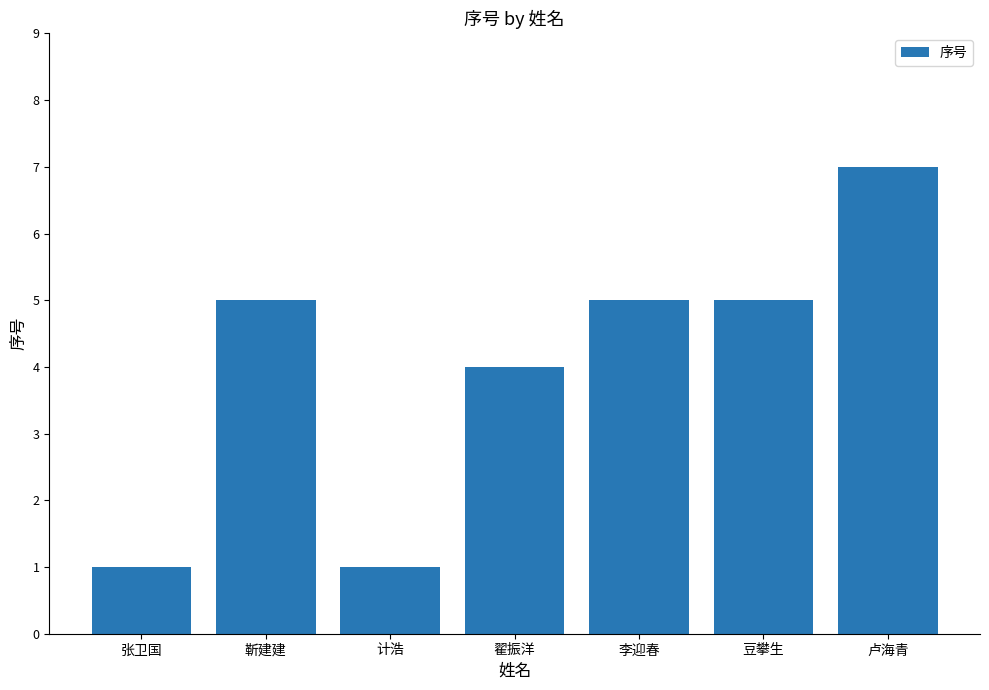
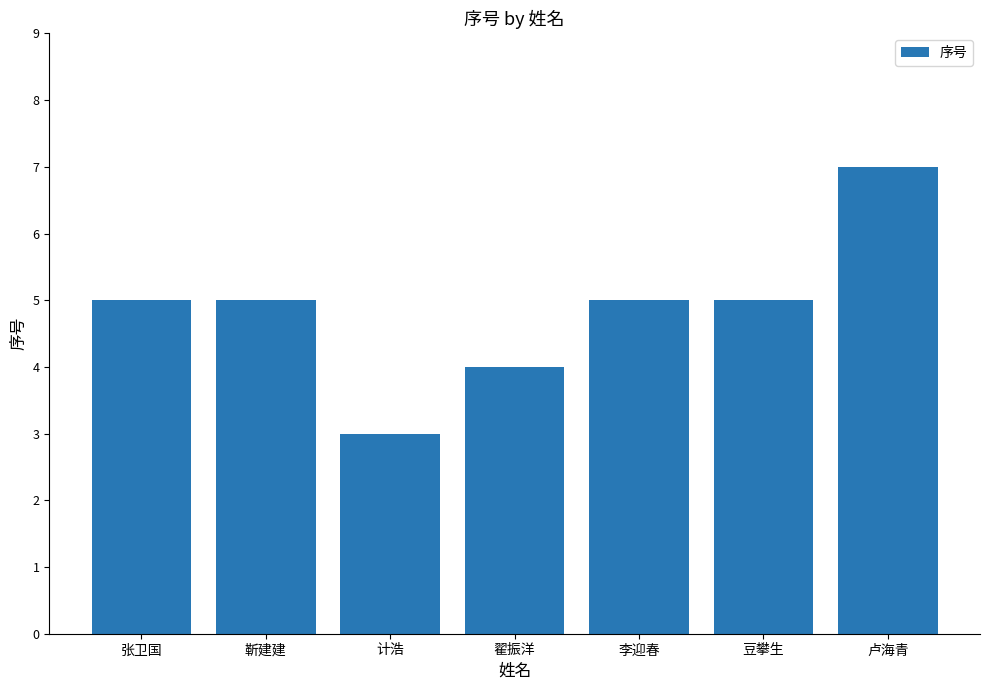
张卫国: 1 -> 5
计浩: 1 -> 3
